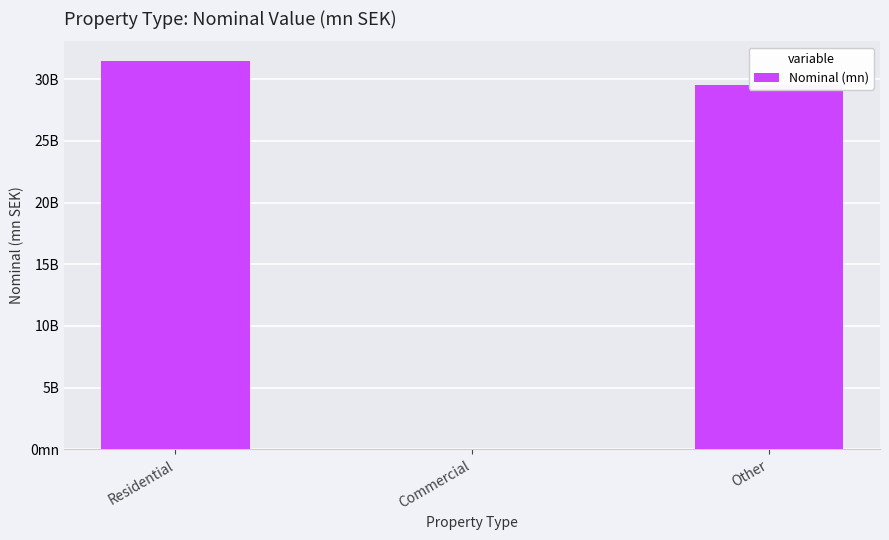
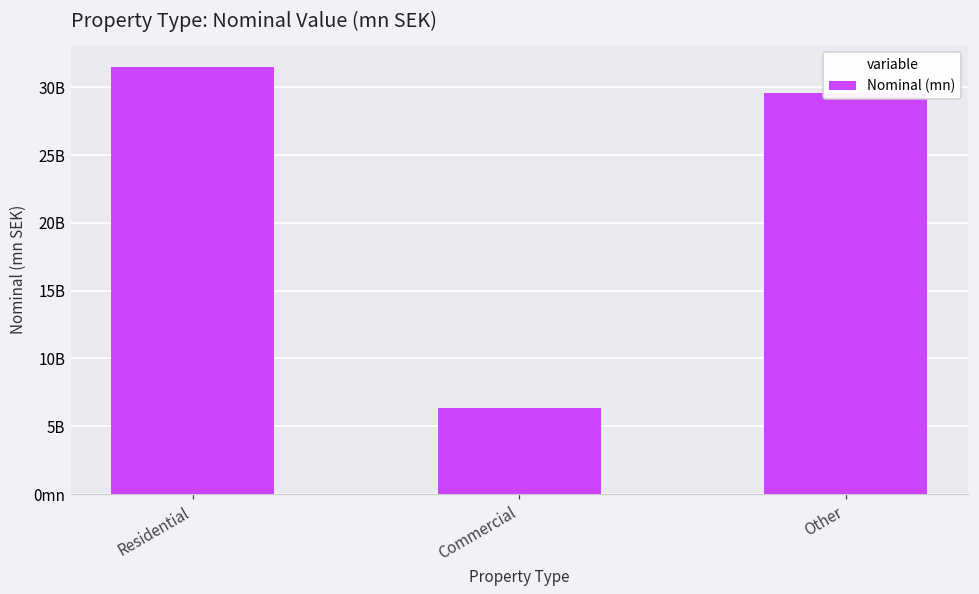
Commercial: 0 -> 6300000000
